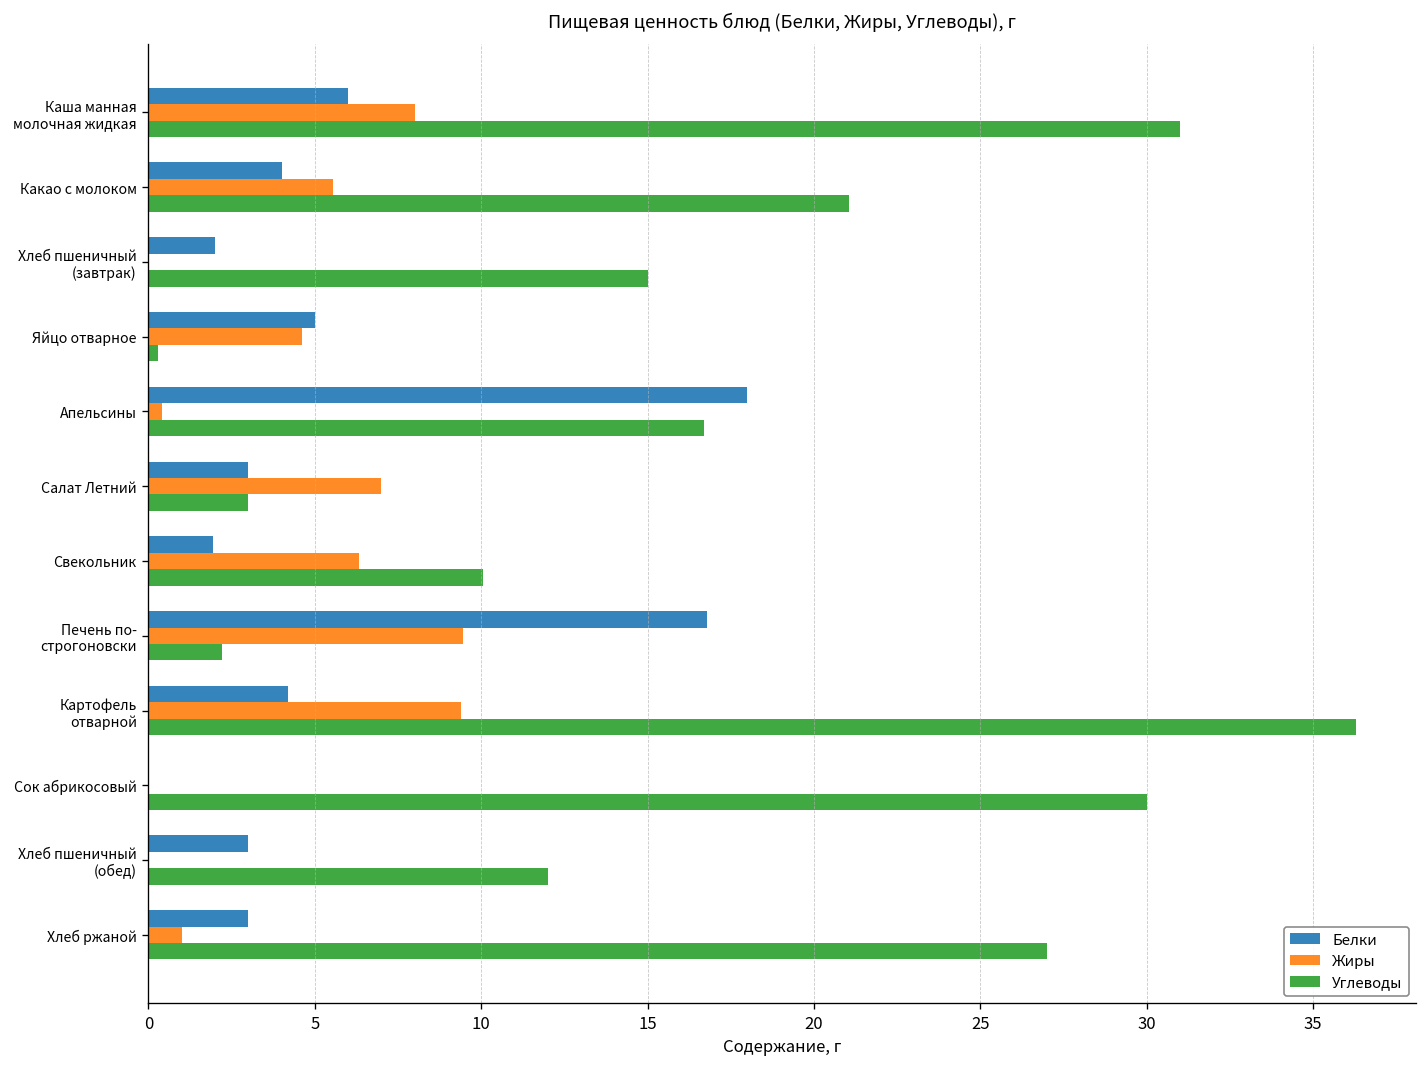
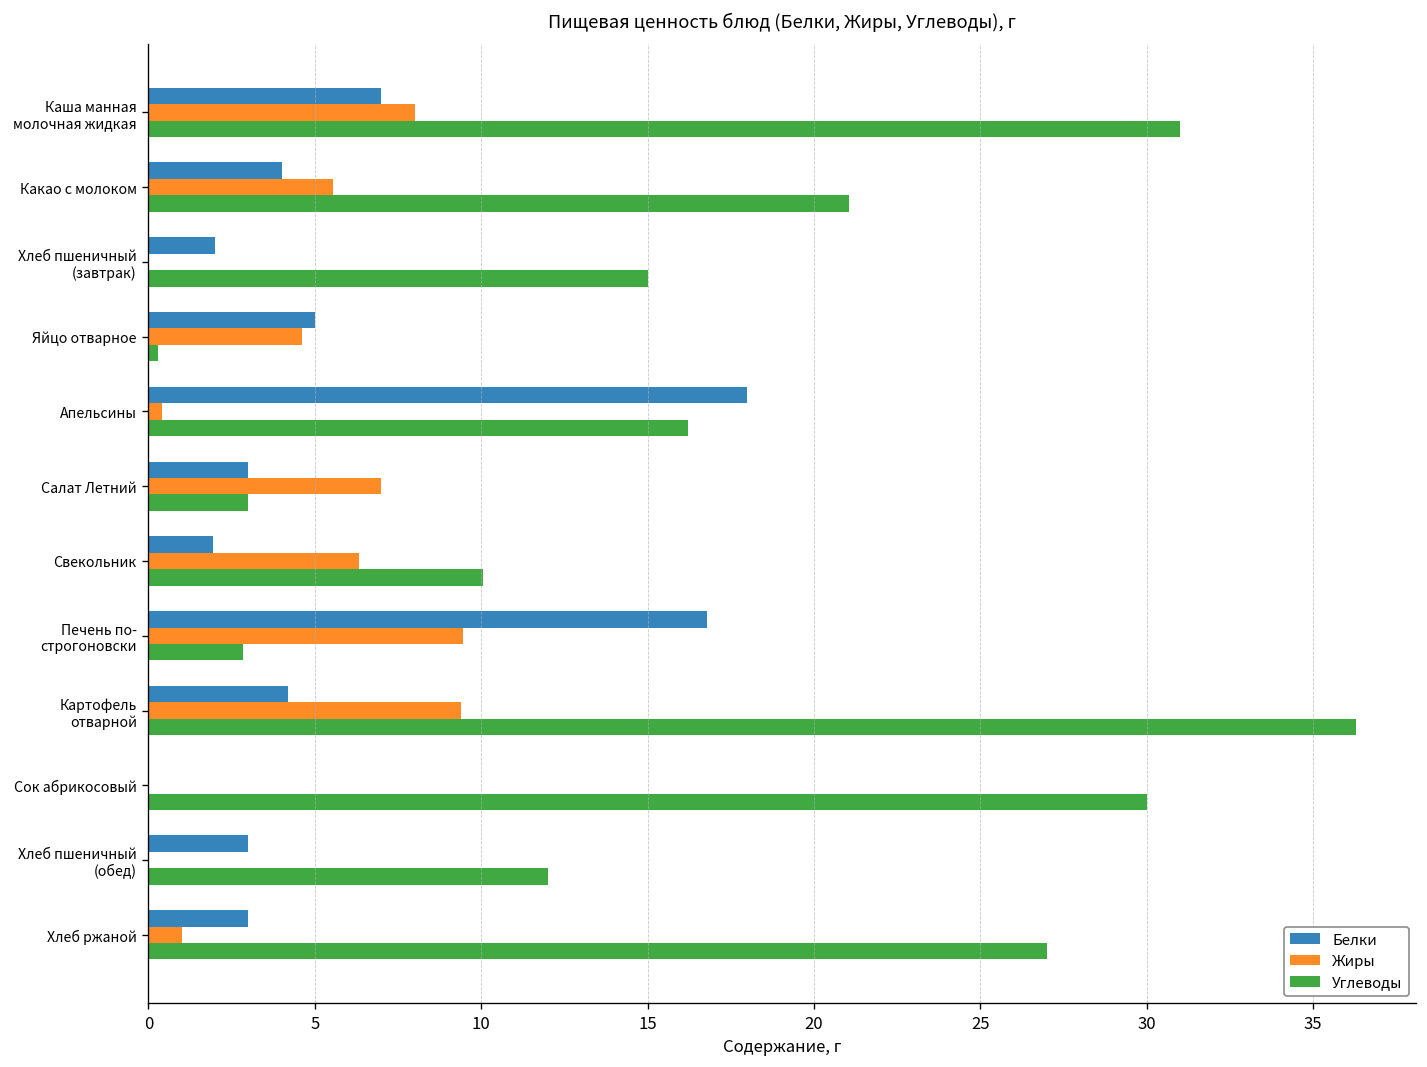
Белки, Каша манная молочная жидкая: 6 -> 7
Углеводы, Апельсины: 16.7 -> 16.2
Углеводы, Печень по- строгоновски: 2.2 -> 2.8
